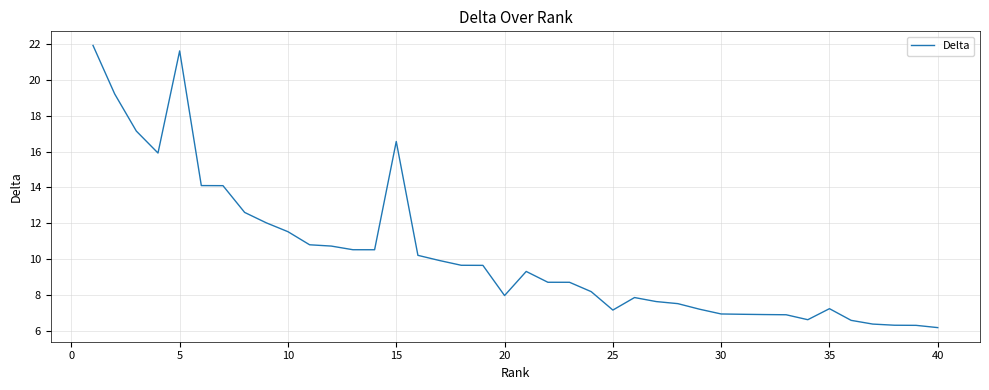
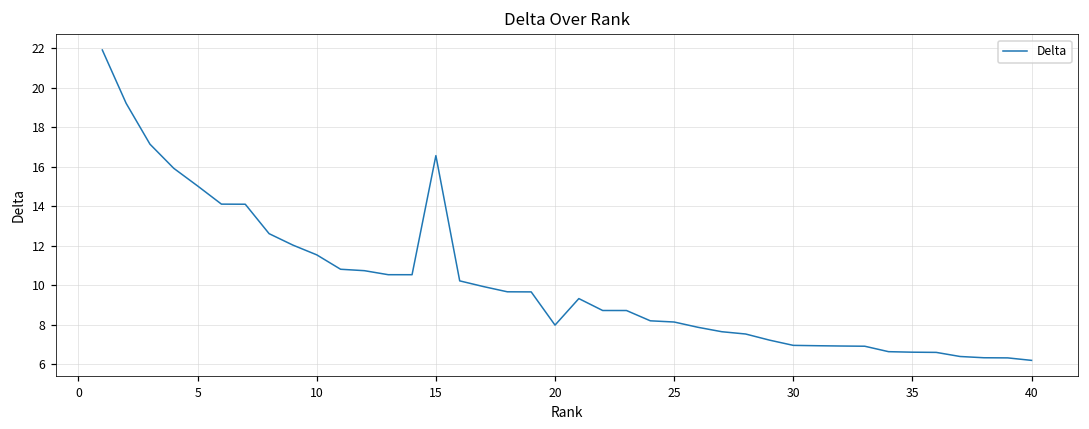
5: 21.6 -> 15.0
25: 7.2 -> 8.1
35: 7.2 -> 6.6
